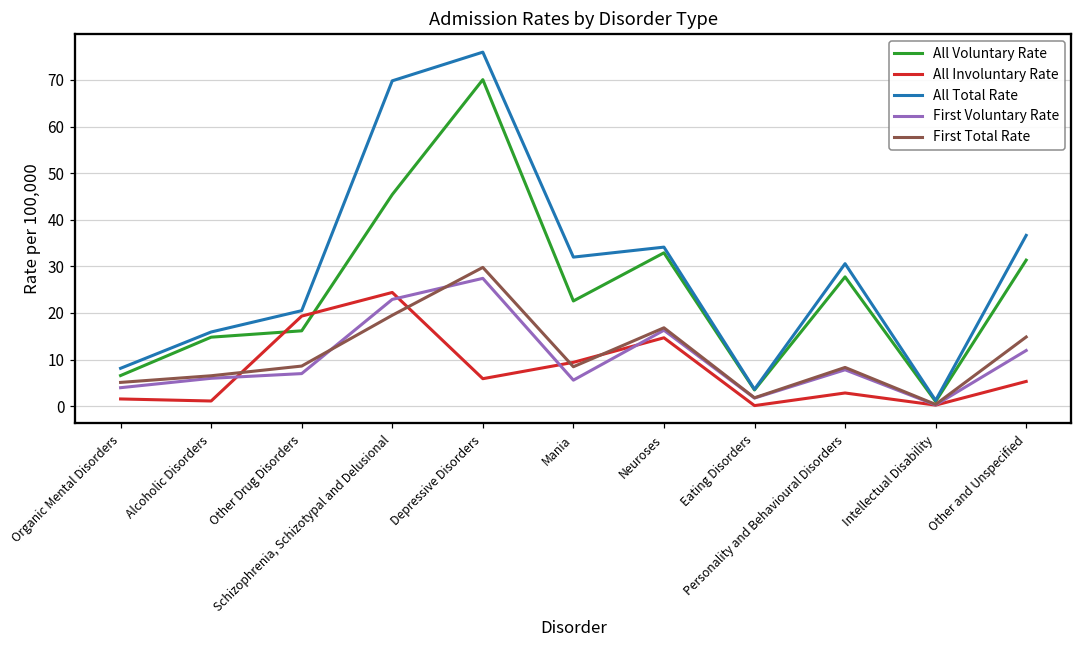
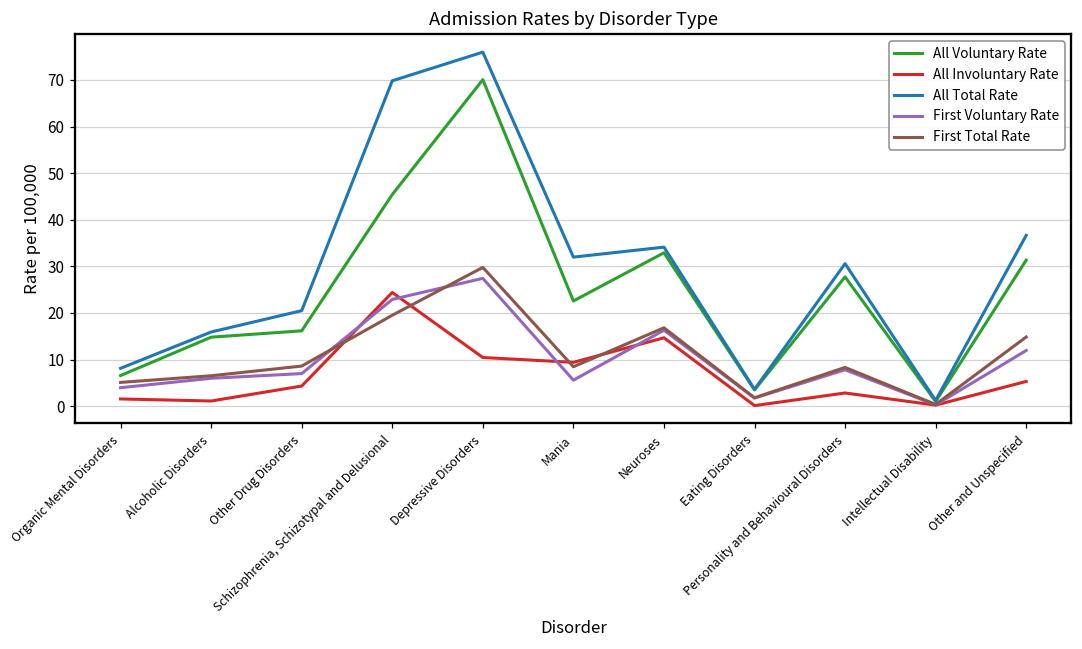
All Involuntary Rate, Other Drug Disorders: 19 -> 4
All Involuntary Rate, Depressive Disorders: 6 -> 10
